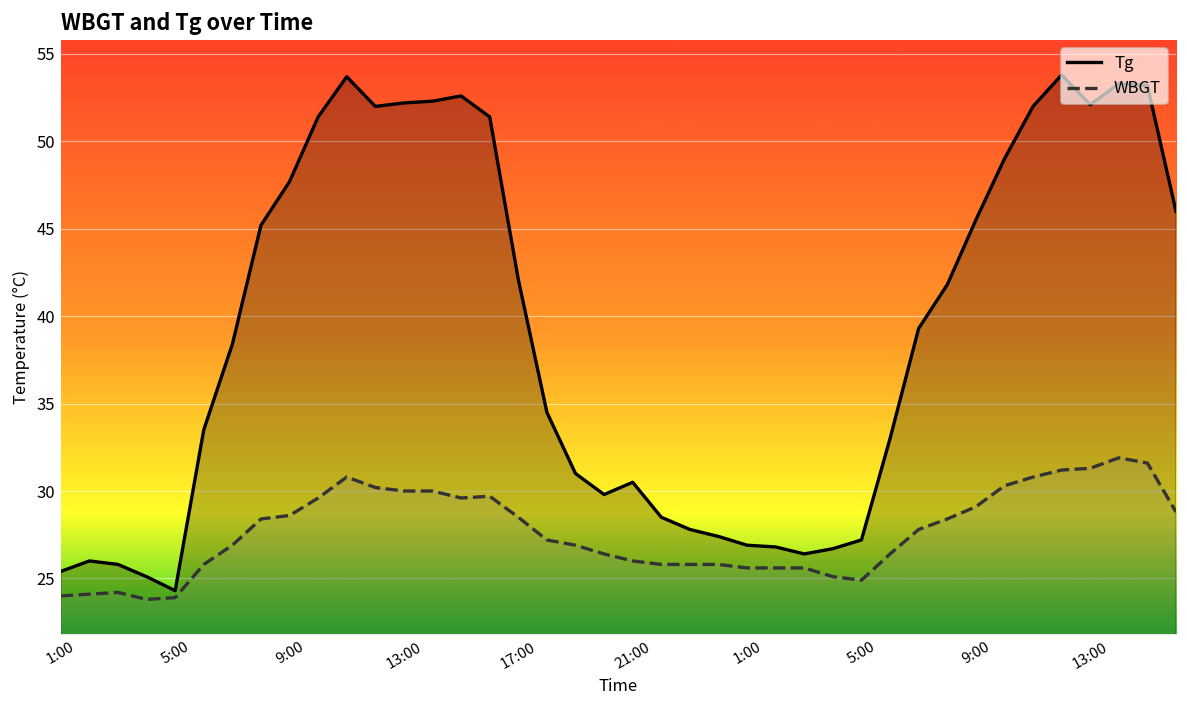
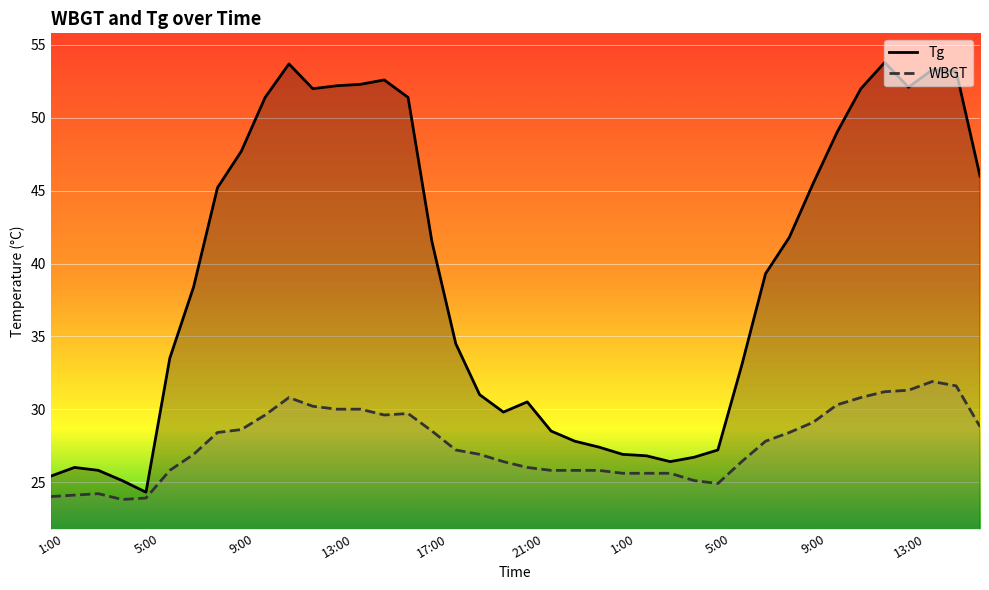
Tg, 17:00: 42.1 -> 41.5
